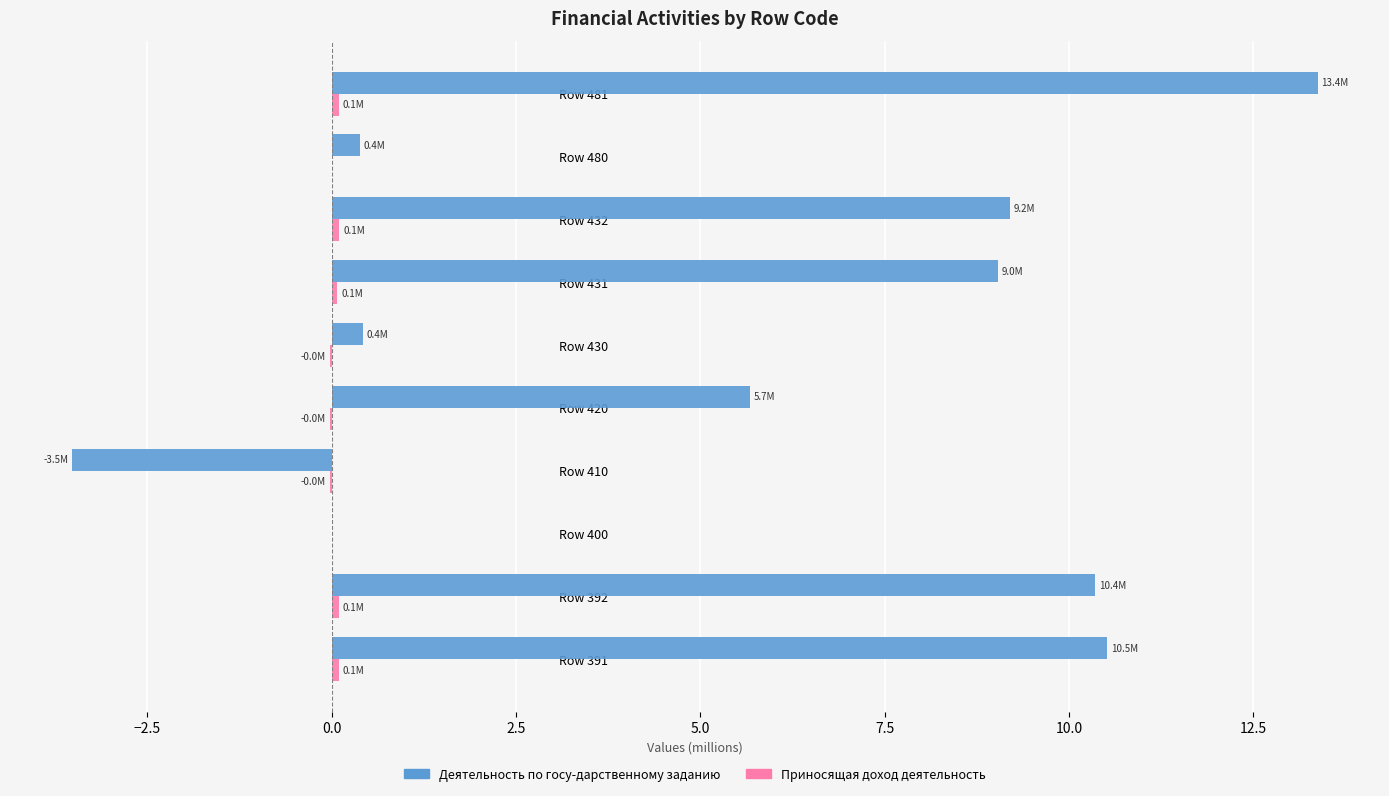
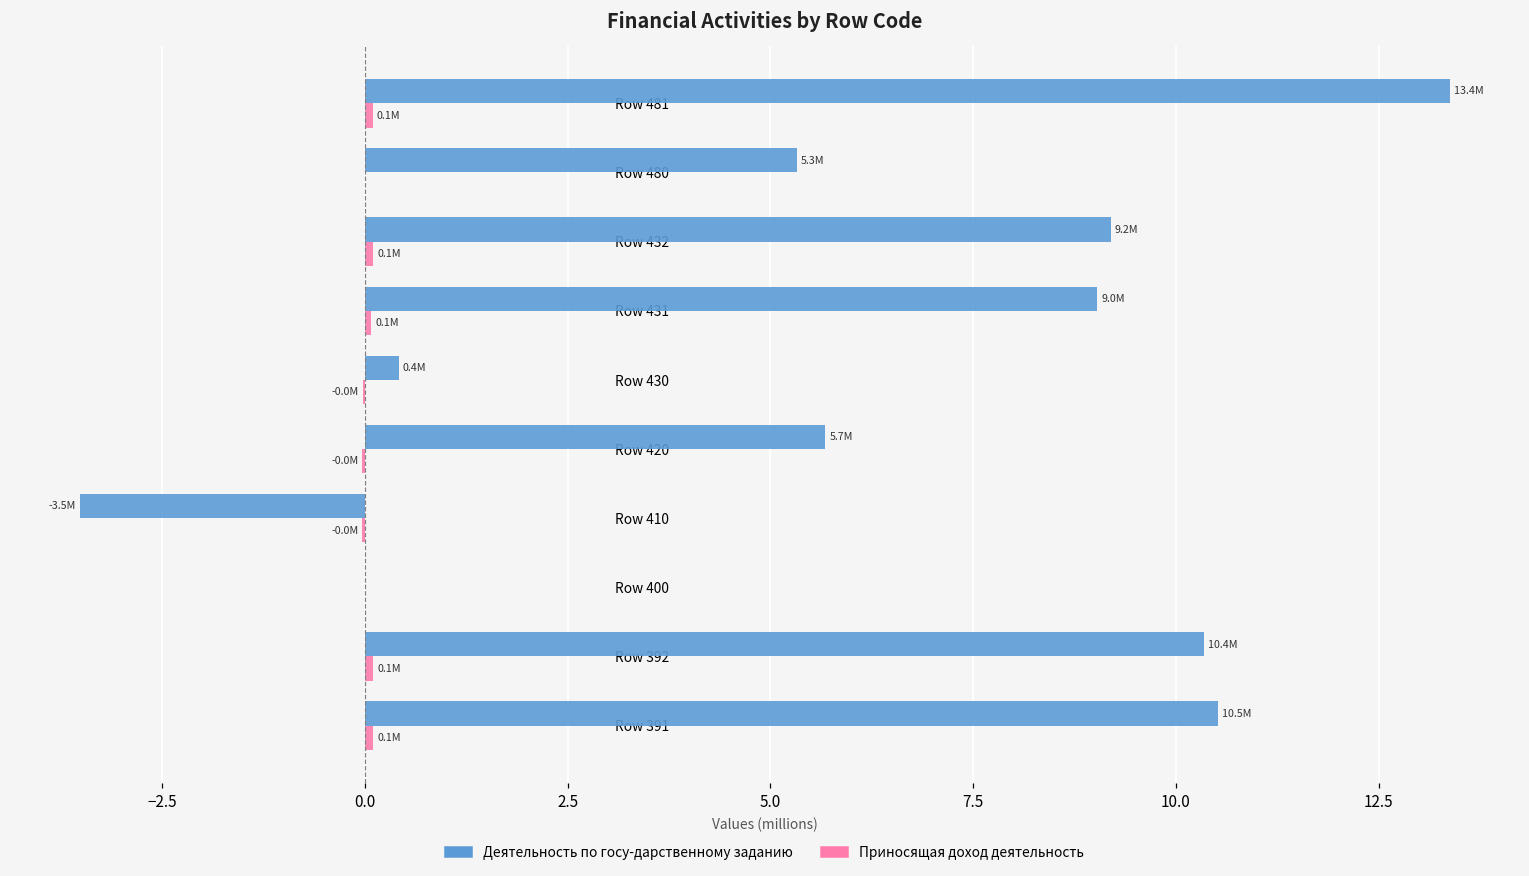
Деятельность по госу-дарственному заданию, Row 480: 0.4M -> 5.3M
